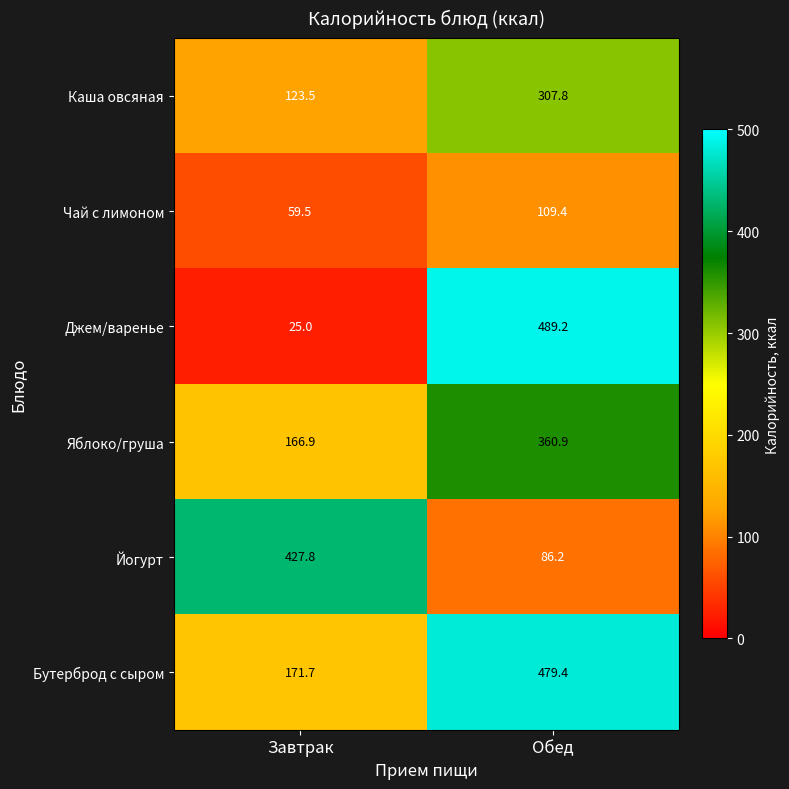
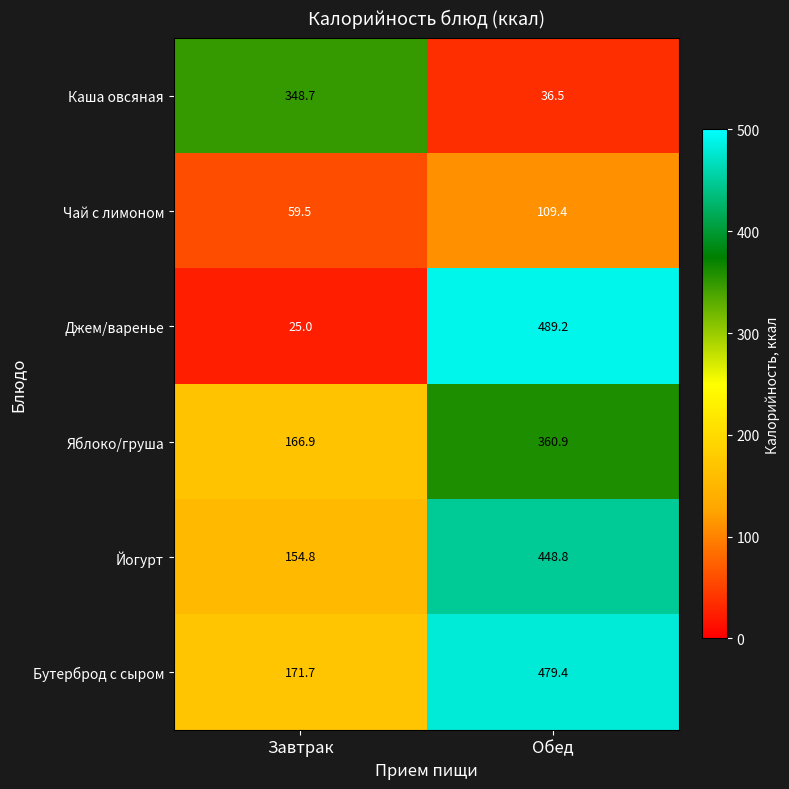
Каша овсяная, Завтрак: 123.5 -> 348.7
Каша овсяная, Обед: 307.8 -> 36.5
Йогурт, Завтрак: 427.8 -> 154.8
Йогурт, Обед: 86.2 -> 448.8
